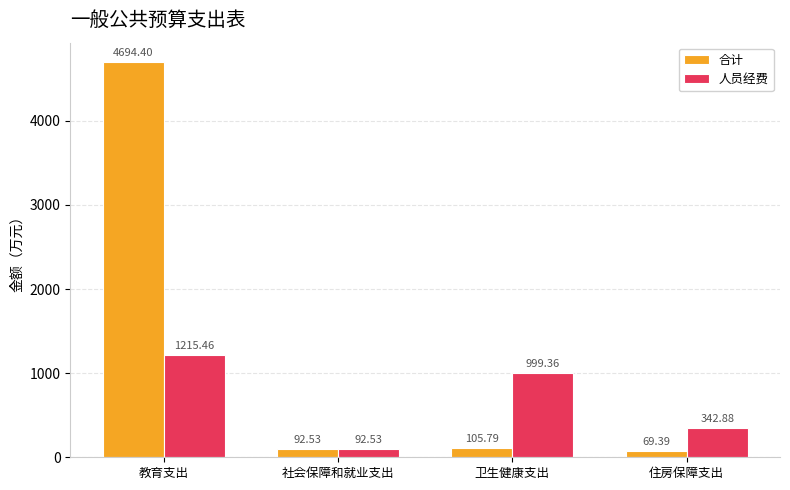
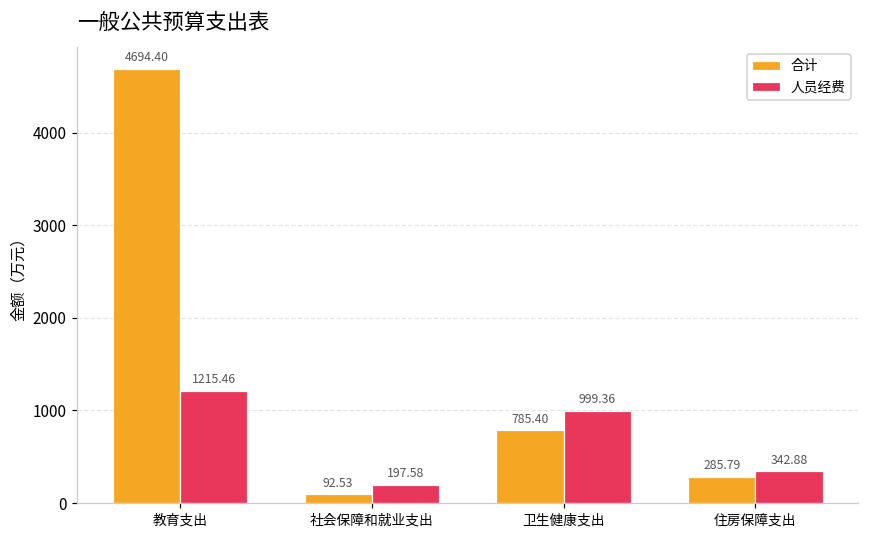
人员经费, 社会保障和就业支出: 92.53 -> 197.58
合计, 卫生健康支出: 105.79 -> 785.40
合计, 住房保障支出: 69.39 -> 285.79
